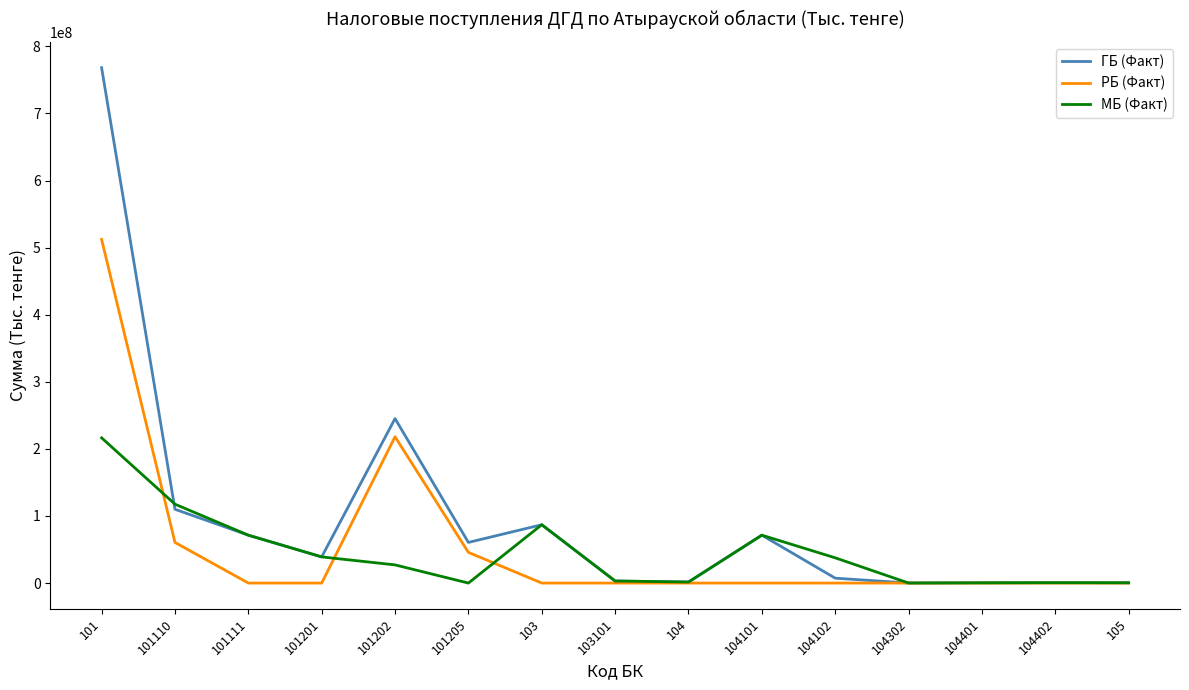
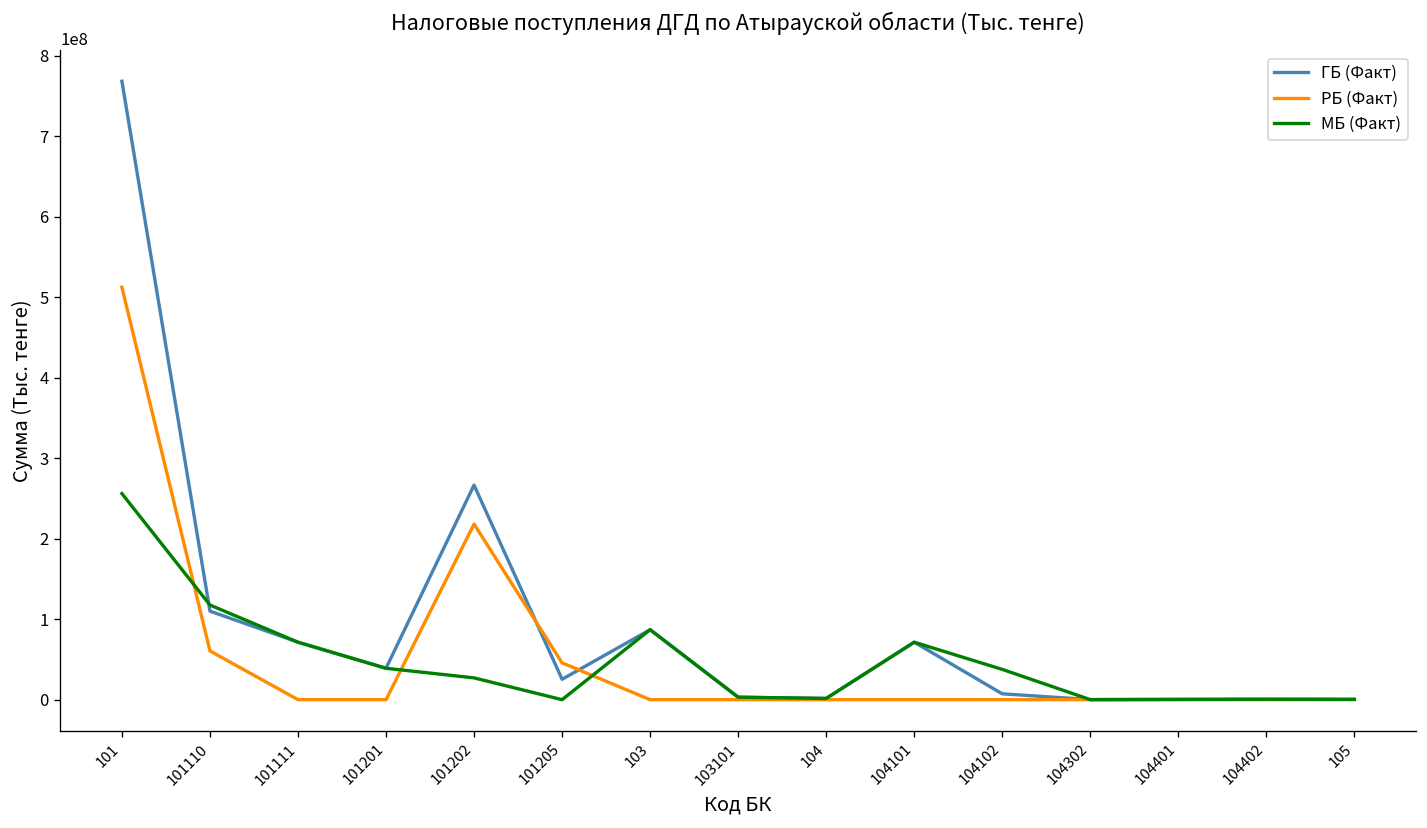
МБ (Факт), 101: 220000000 -> 260000000
ГБ (Факт), 101202: 250000000 -> 270000000
ГБ (Факт), 101205: 60000000 -> 30000000
